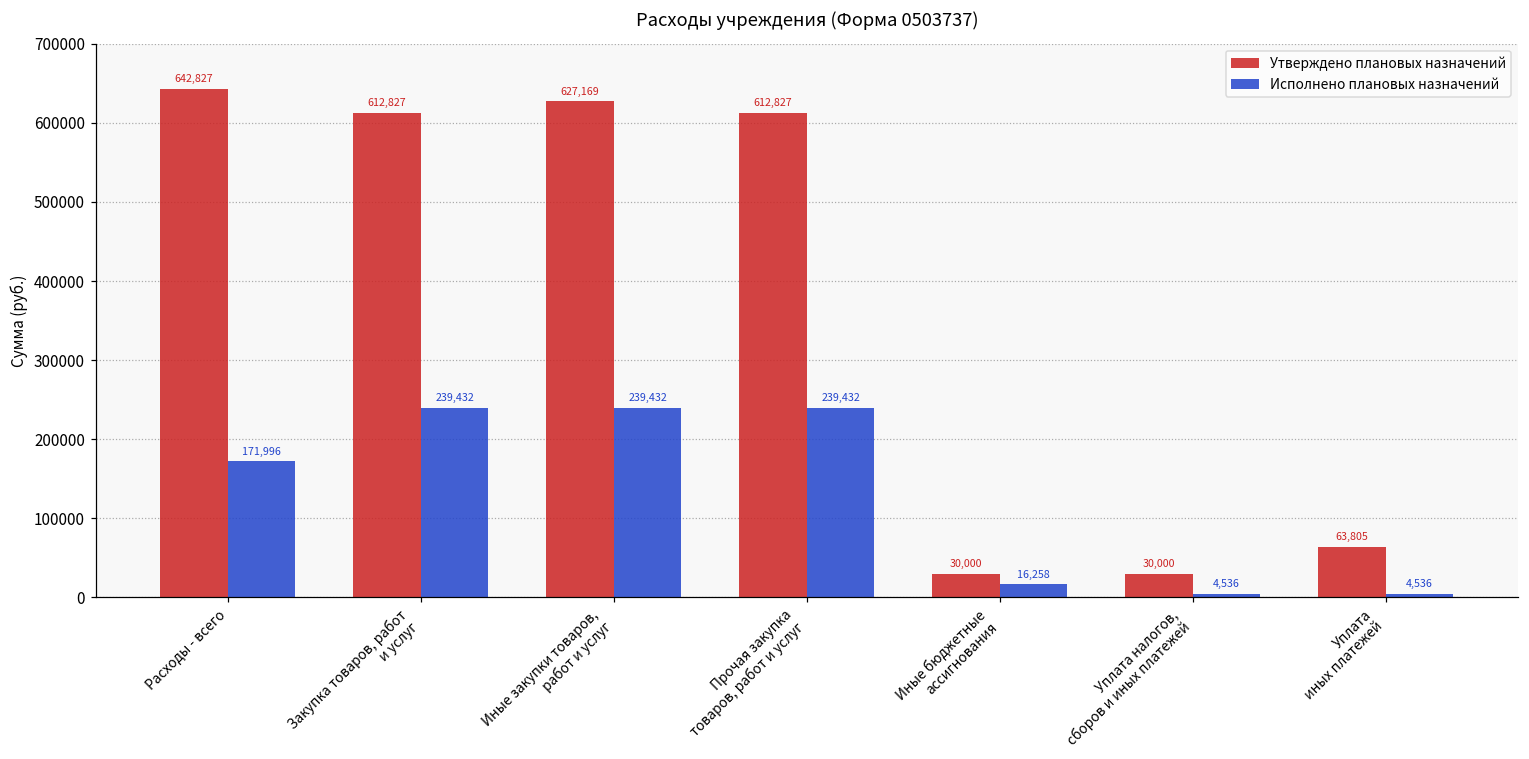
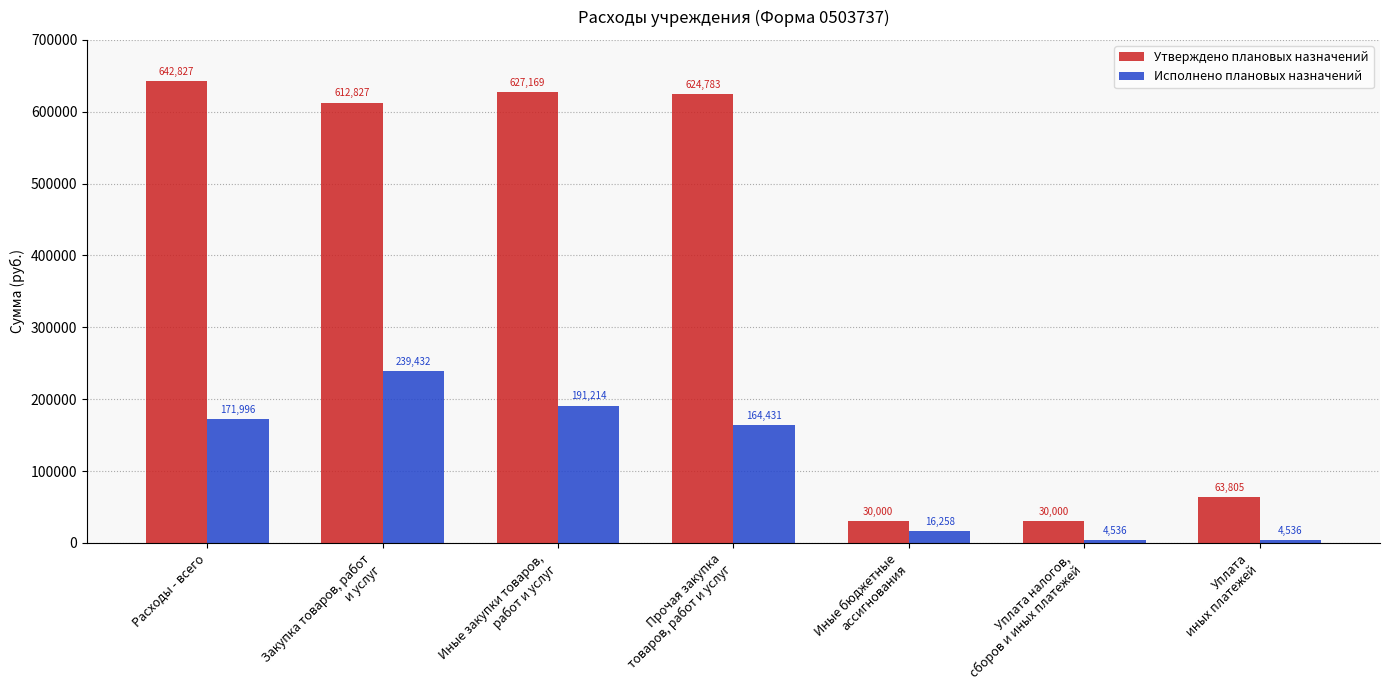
Исполнено плановых назначений, Иные закупки товаров, работ и услуг: 239,432 -> 191,214
Утверждено плановых назначений, Прочая закупка товаров, работ и услуг: 612,827 -> 624,783
Исполнено плановых назначений, Прочая закупка товаров, работ и услуг: 239,432 -> 164,431
